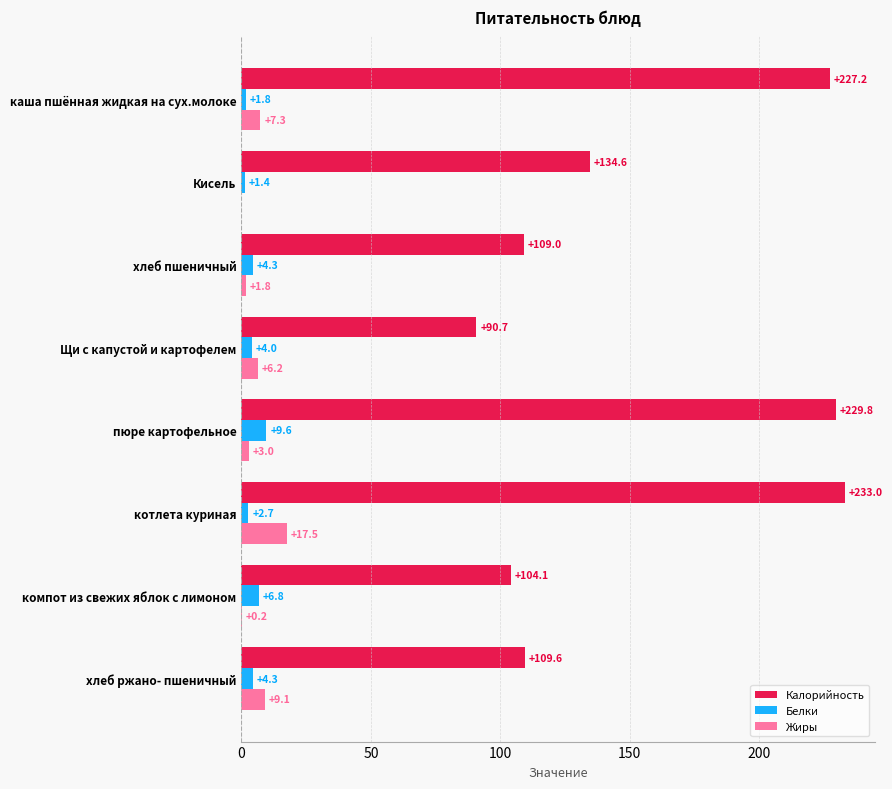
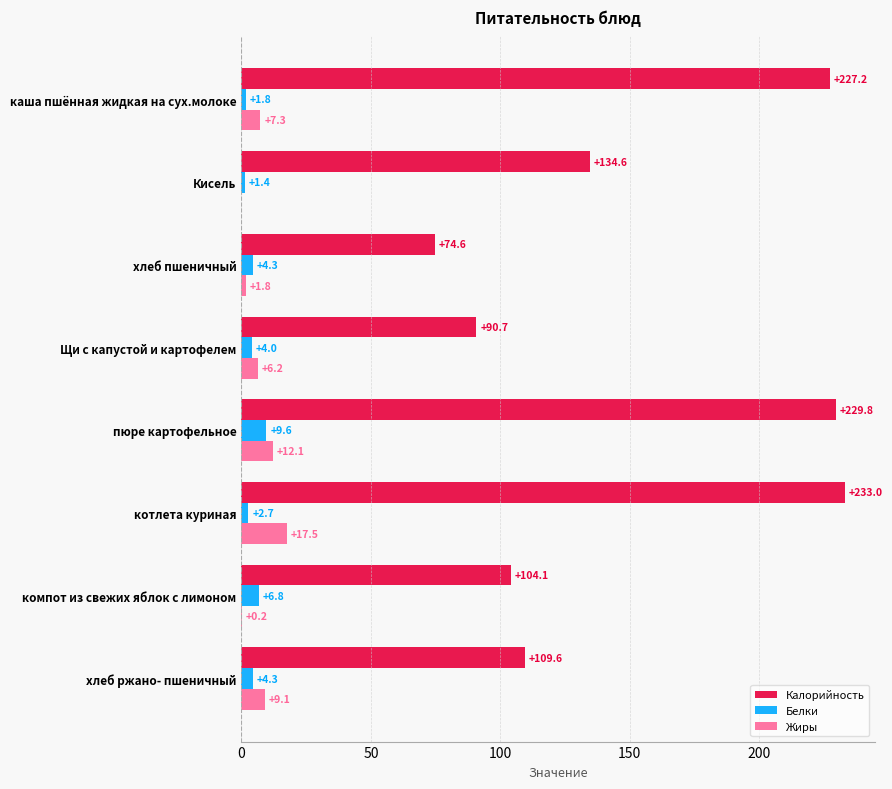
Калорийность, хлеб пшеничный: +109.0 -> +74.6
Жиры, пюре картофельное: +3.0 -> +12.1
